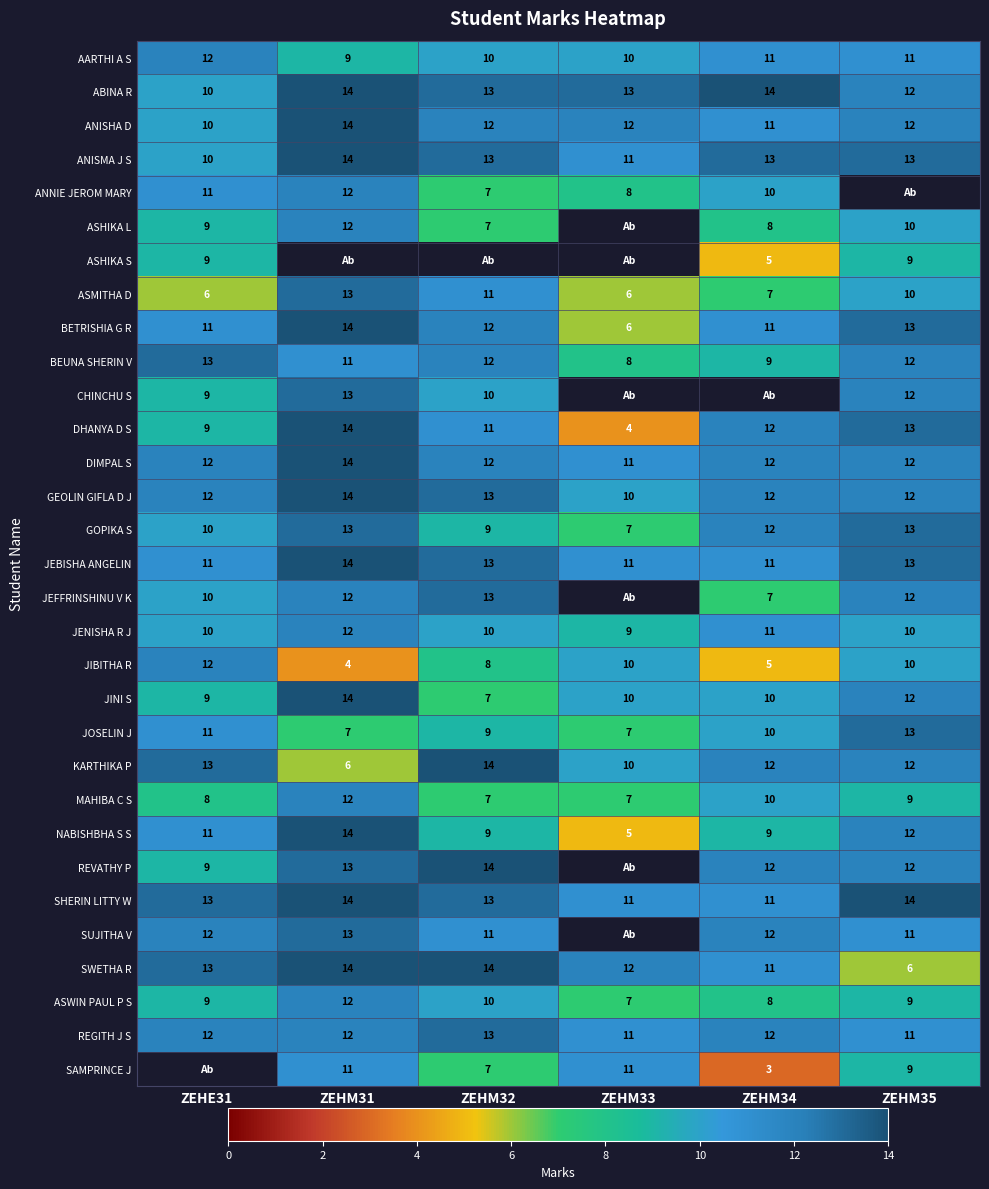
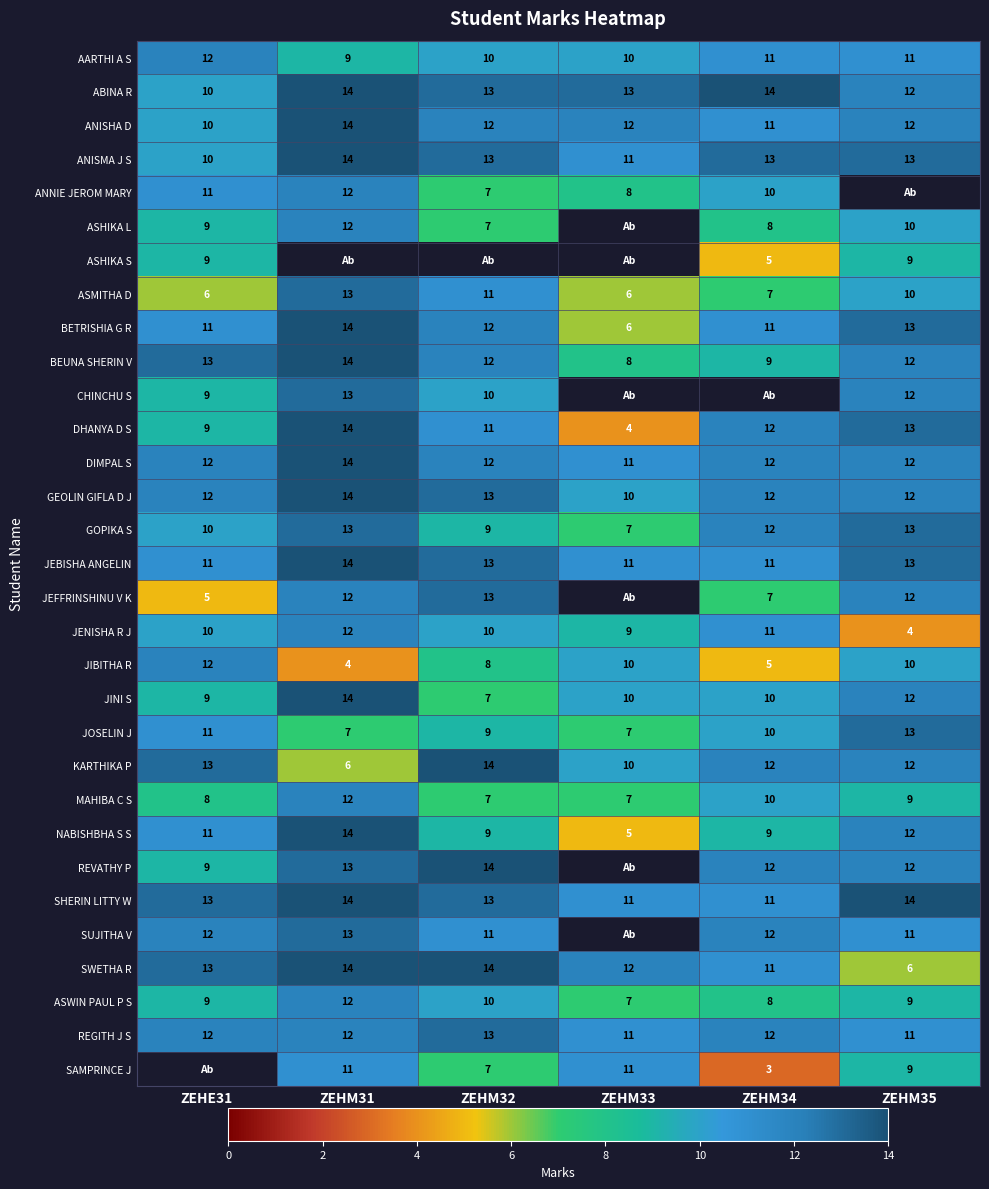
BEUNA SHERIN V, ZEHM31: 11 -> 14
JEFFRINSHINU V K, ZEHE31: 10 -> 5
JENISHA R J, ZEHM35: 10 -> 4
